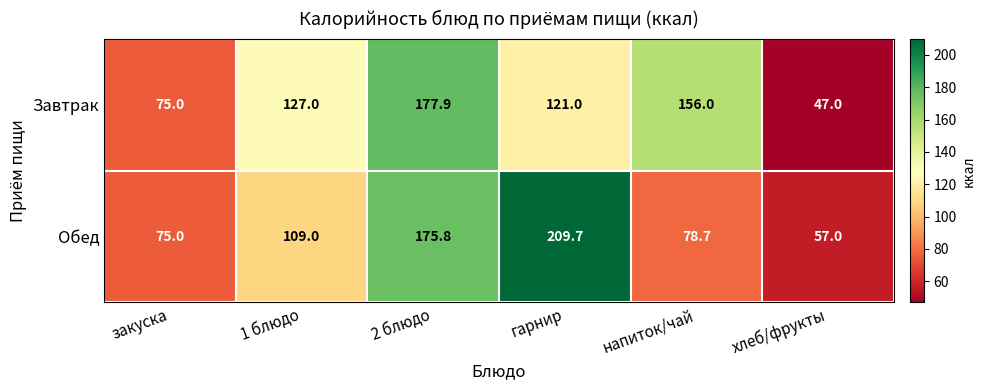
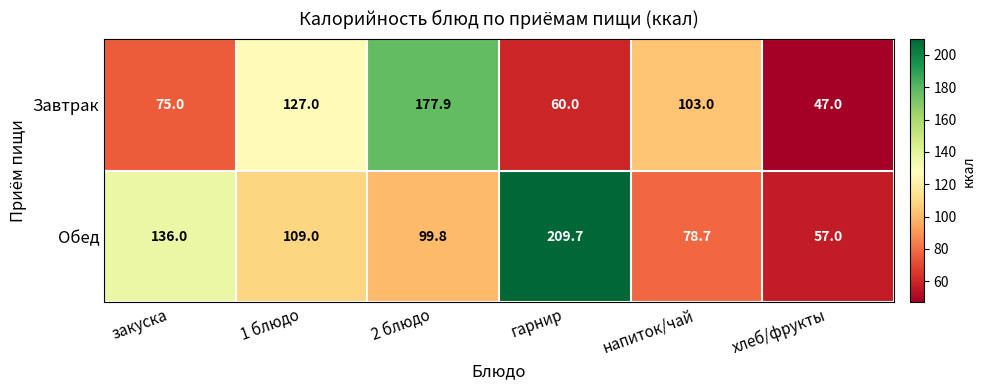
Завтрак, гарнир: 121.0 -> 60.0
Завтрак, напиток/чай: 156.0 -> 103.0
Обед, закуска: 75.0 -> 136.0
Обед, 2 блюдо: 175.8 -> 99.8
